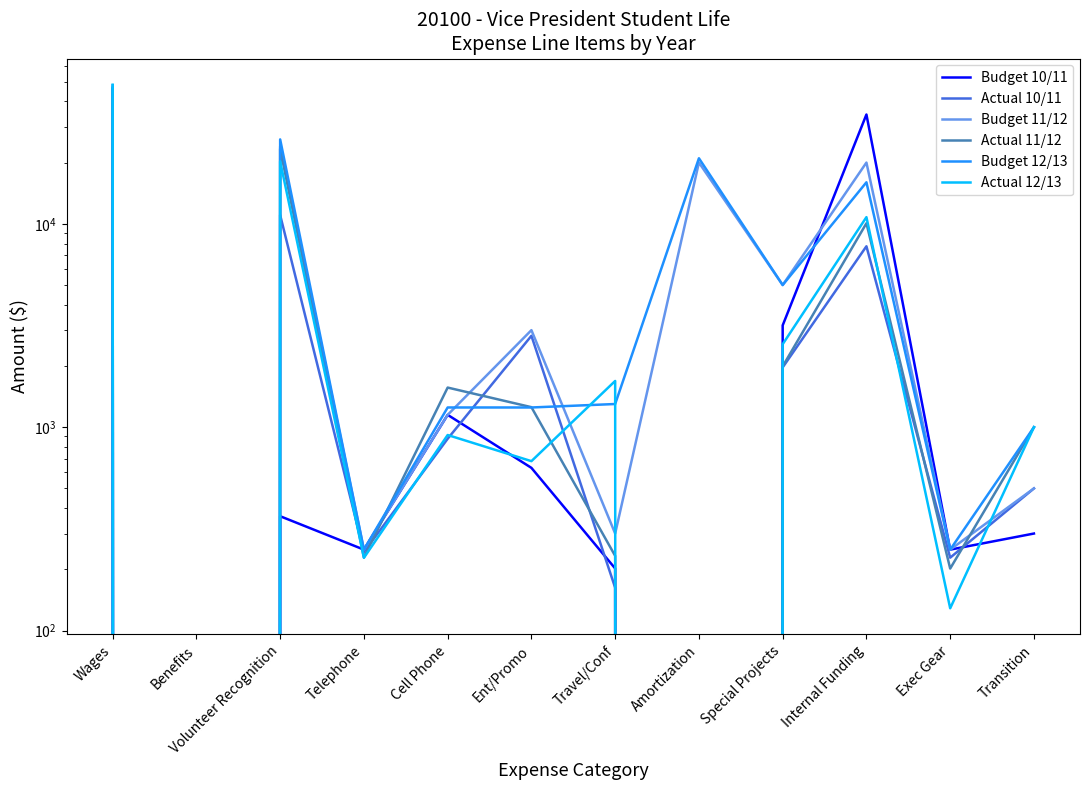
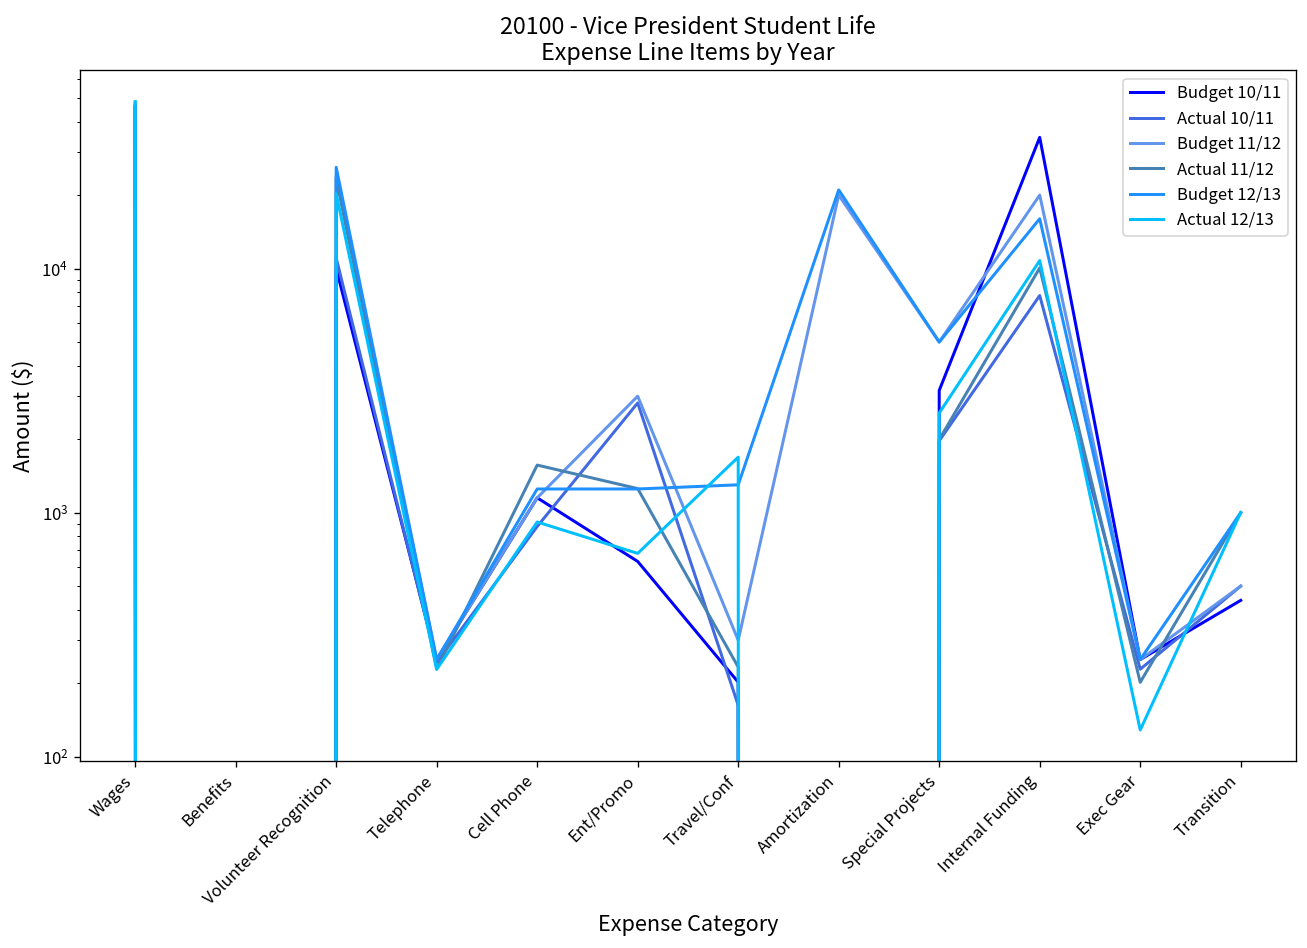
Budget 10/11, Volunteer Recognition: 370 -> 10000
Budget 10/11, Transition: 300 -> 440
